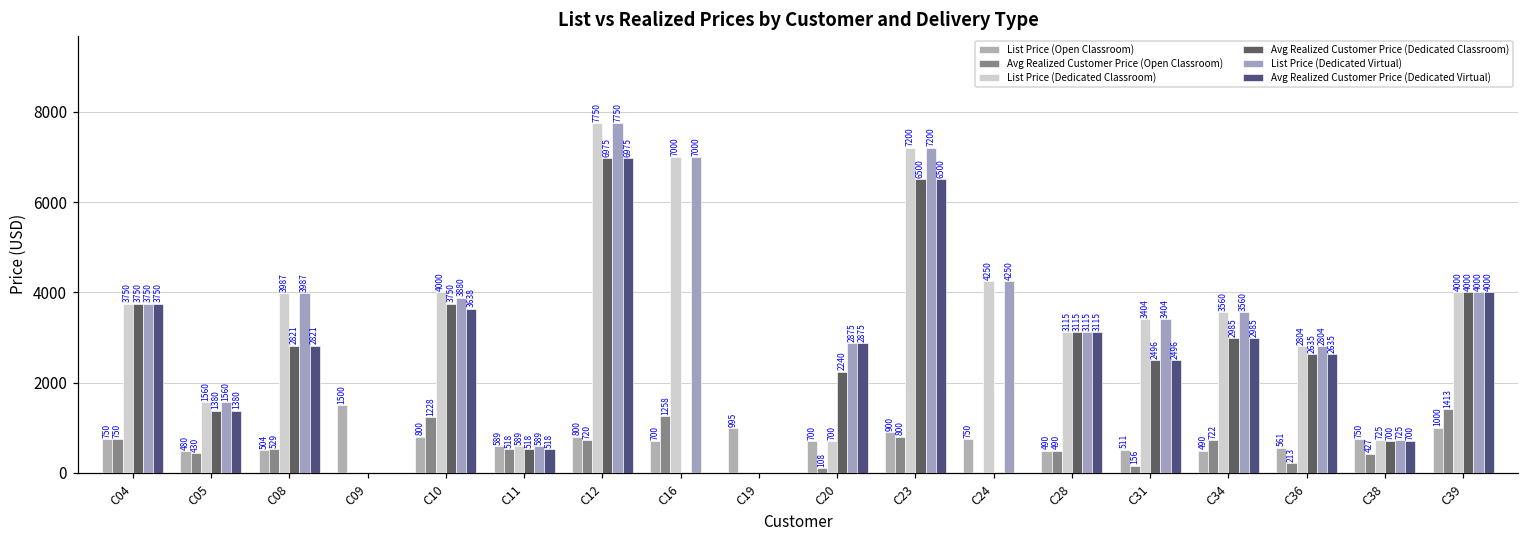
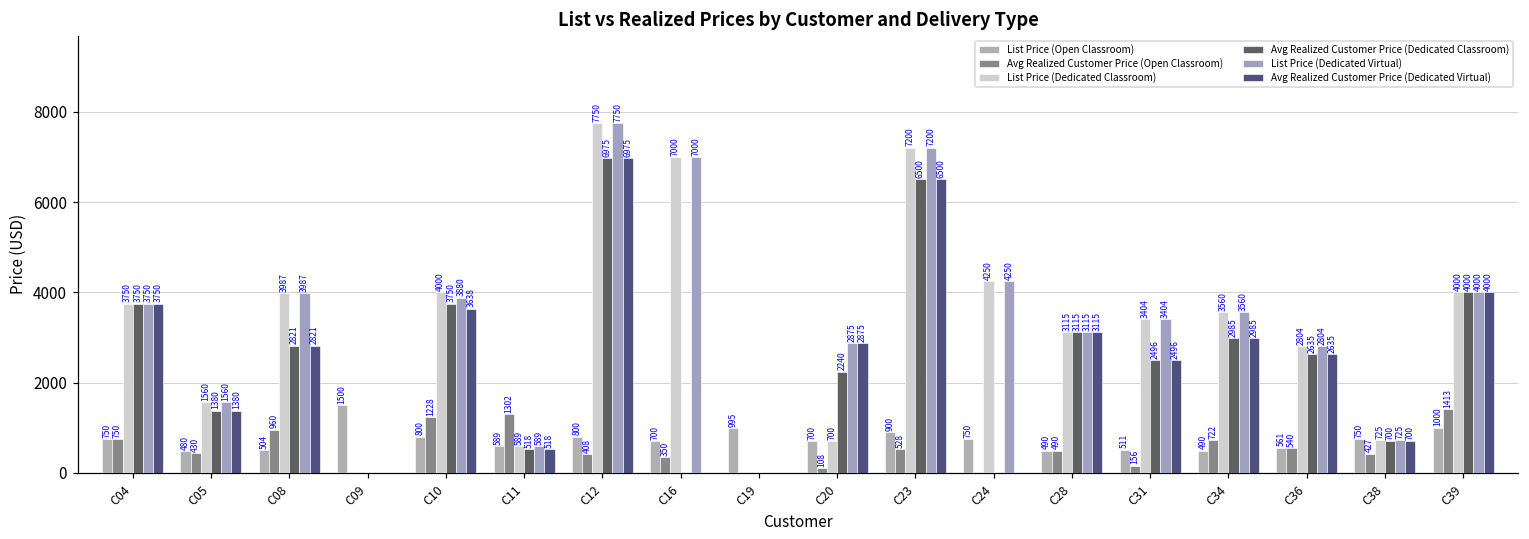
Avg Realized Customer Price (Open Classroom), C08: 529 -> 960
Avg Realized Customer Price (Open Classroom), C11: 518 -> 1302
Avg Realized Customer Price (Open Classroom), C12: 720 -> 408
Avg Realized Customer Price (Open Classroom), C16: 1258 -> 350
Avg Realized Customer Price (Open Classroom), C23: 800 -> 528
Avg Realized Customer Price (Open Classroom), C36: 213 -> 540
